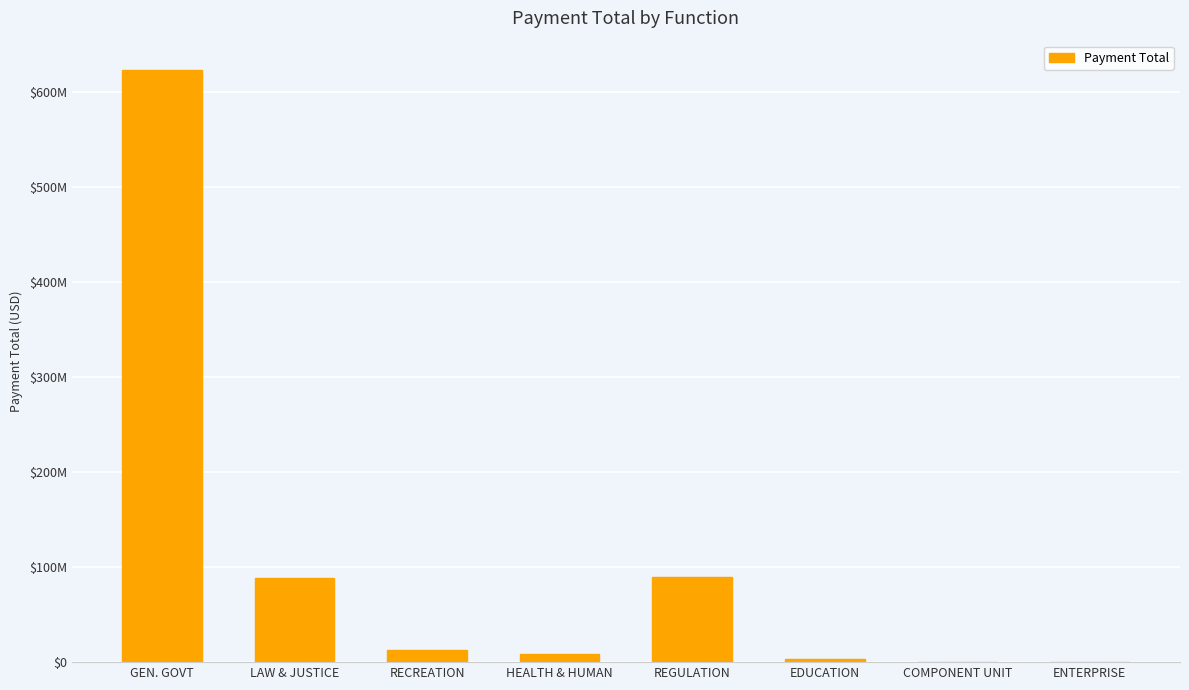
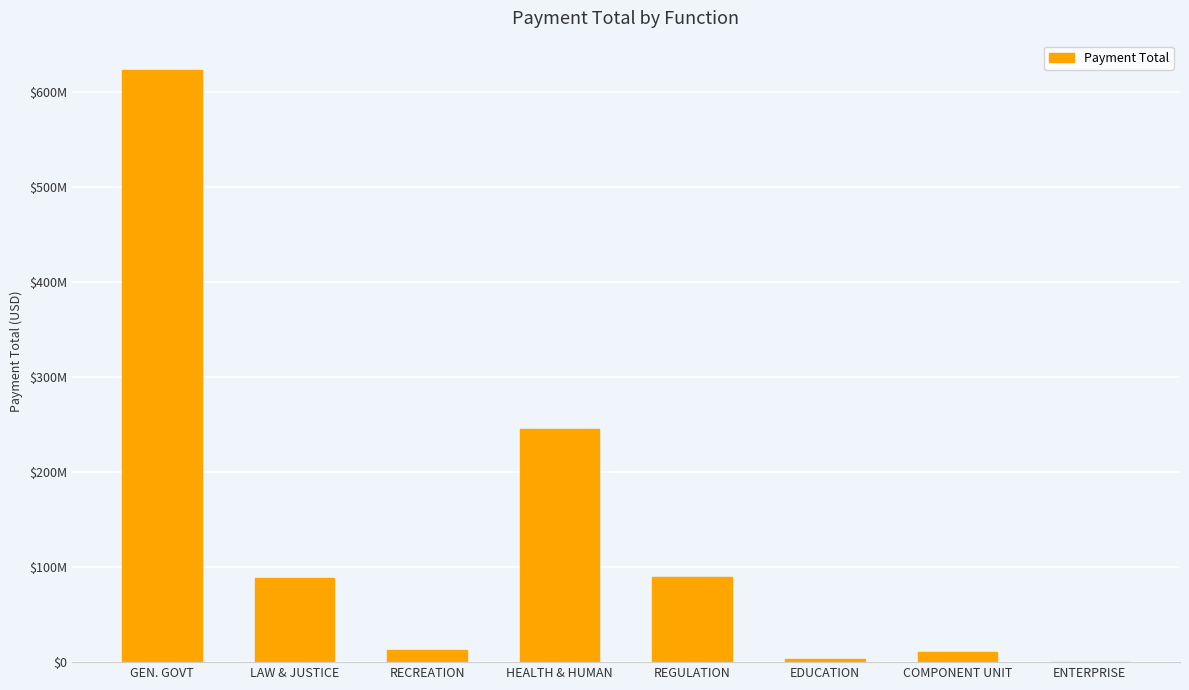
HEALTH & HUMAN: $10000000 -> $250000000
COMPONENT UNIT: $0 -> $10000000
